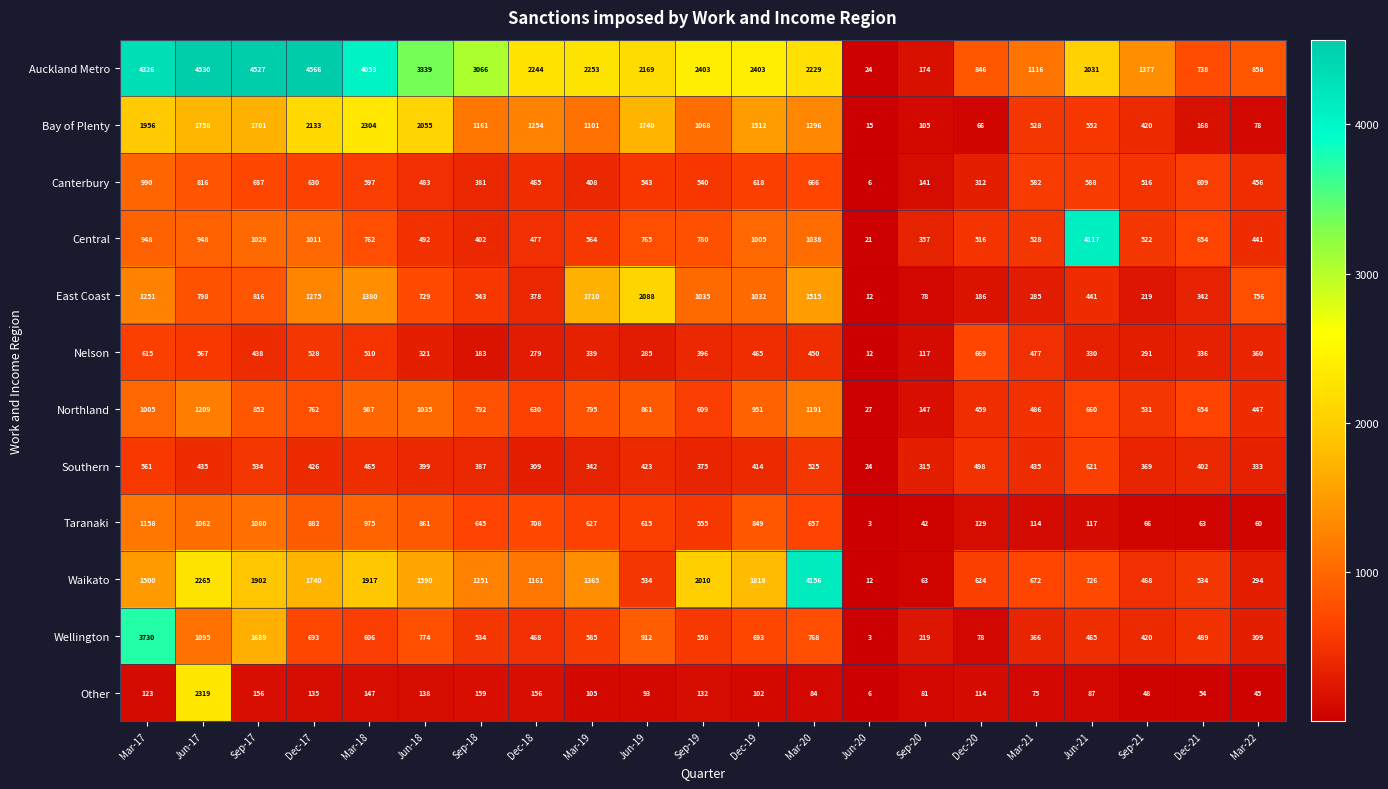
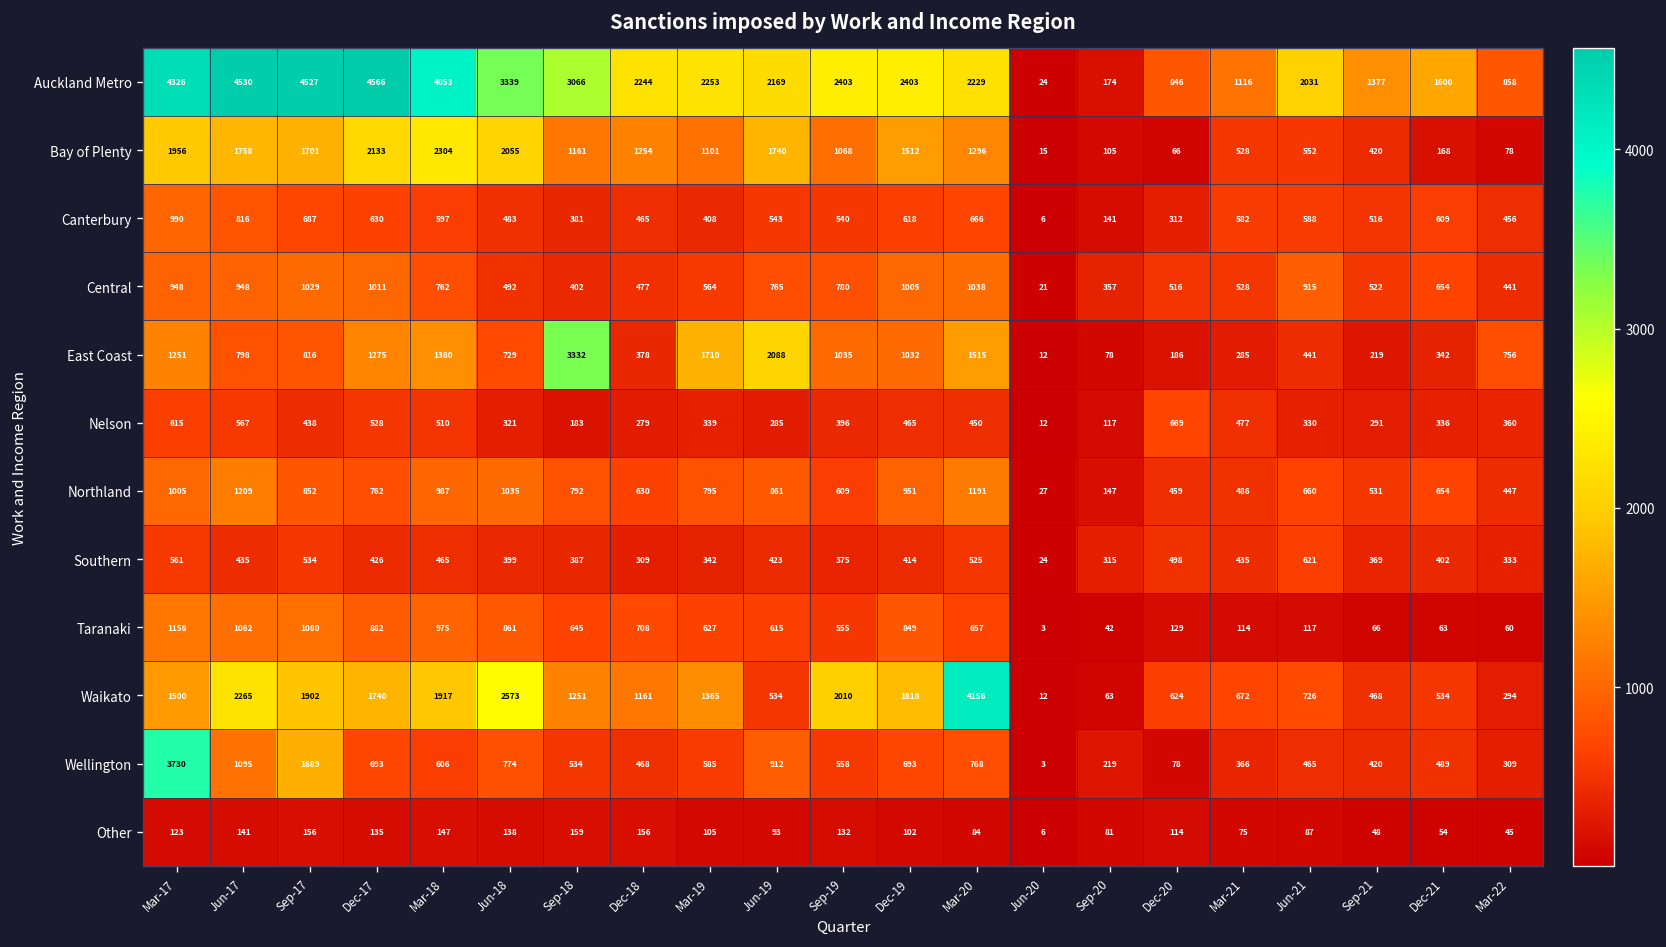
Auckland Metro, Dec-21: 738 -> 1600
Central, Jun-21: 4117 -> 915
East Coast, Sep-18: 543 -> 3332
Waikato, Jun-18: 1590 -> 2573
Other, Jun-17: 2319 -> 141
